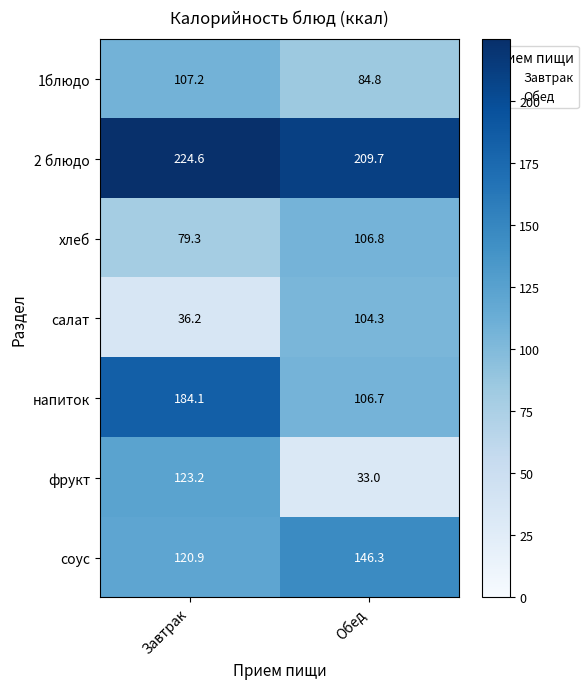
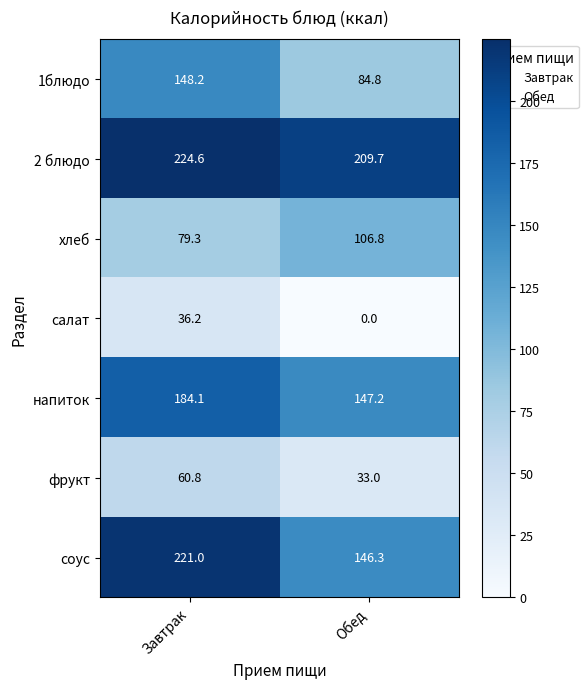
1блюдо, Завтрак: 107.2 -> 148.2
салат, Обед: 104.3 -> 0.0
напиток, Обед: 106.7 -> 147.2
фрукт, Завтрак: 123.2 -> 60.8
соус, Завтрак: 120.9 -> 221.0
